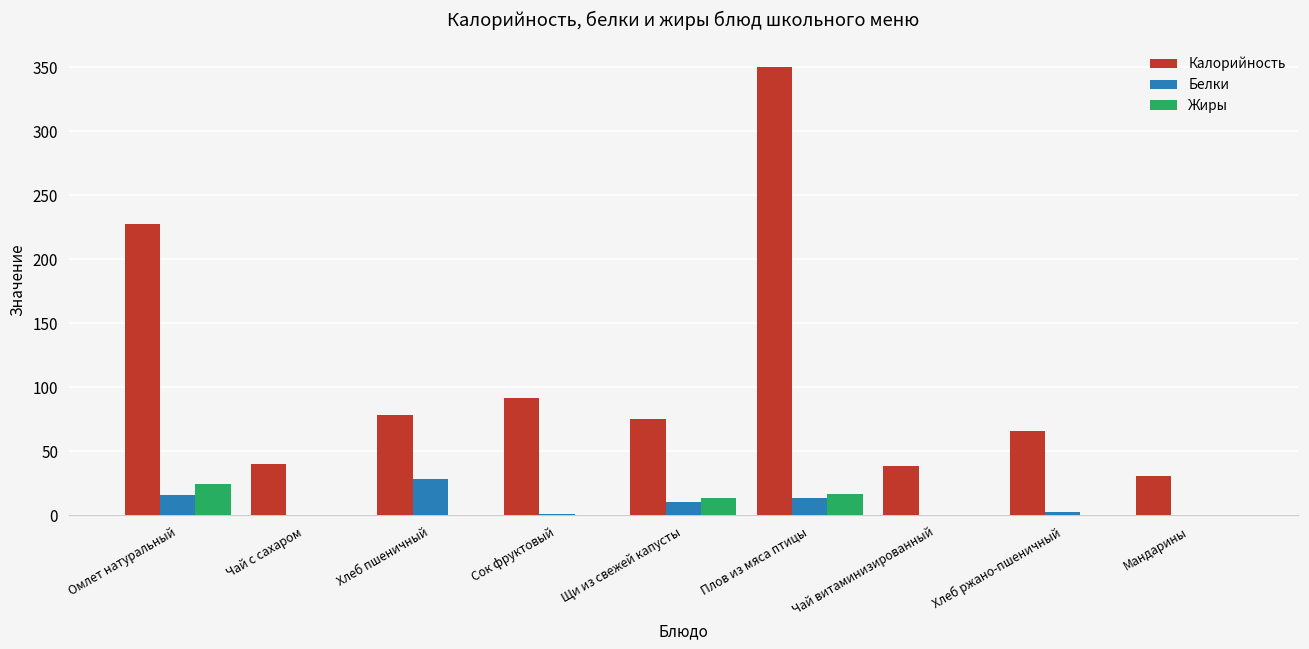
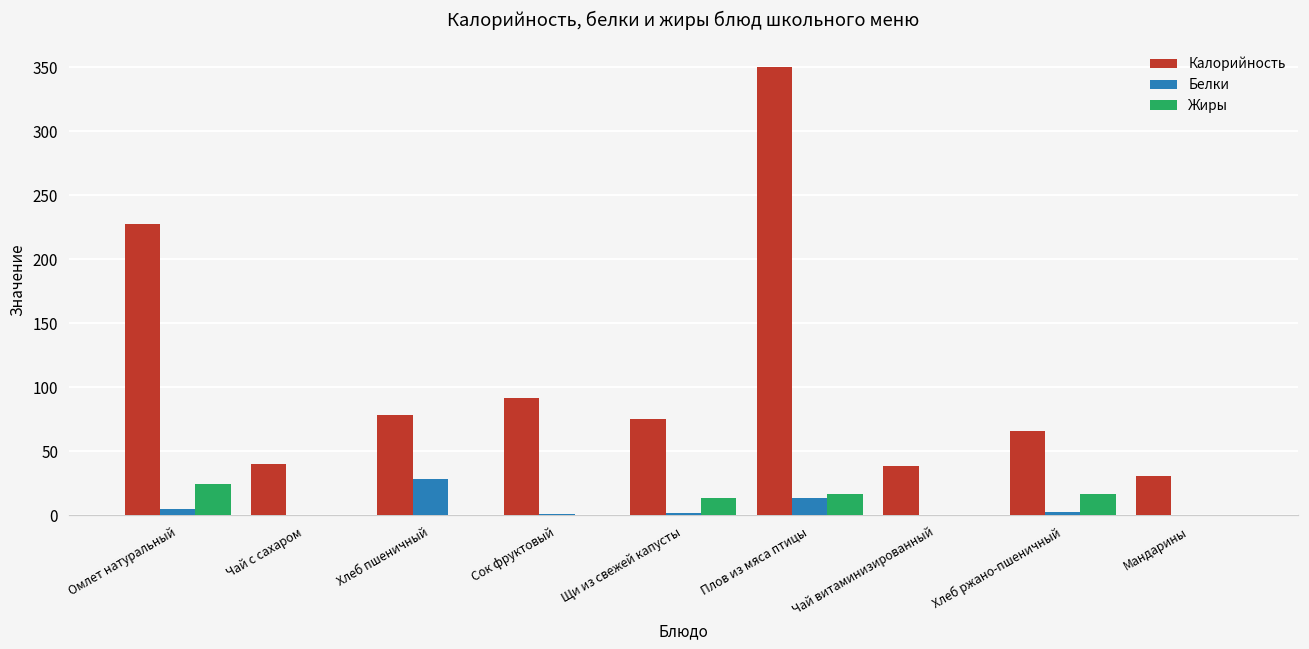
Белки, Омлет натуральный: 16 -> 5
Белки, Щи из свежей капусты: 11 -> 2
Жиры, Хлеб ржано-пшеничный: 0 -> 17
